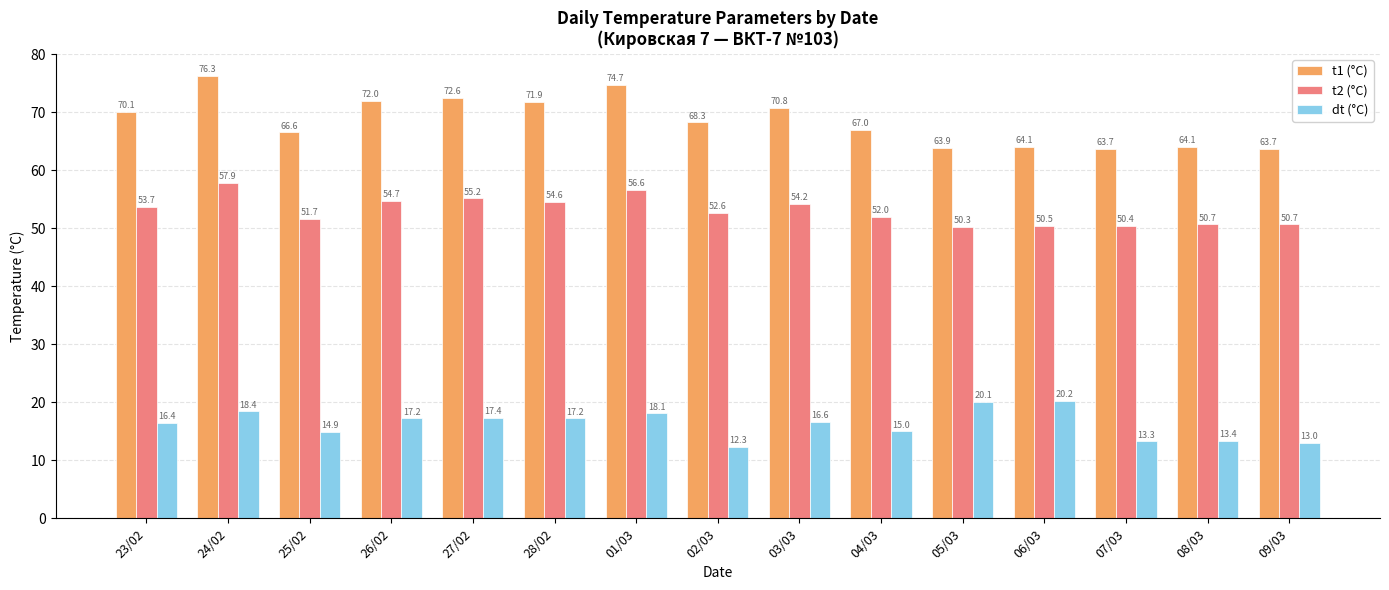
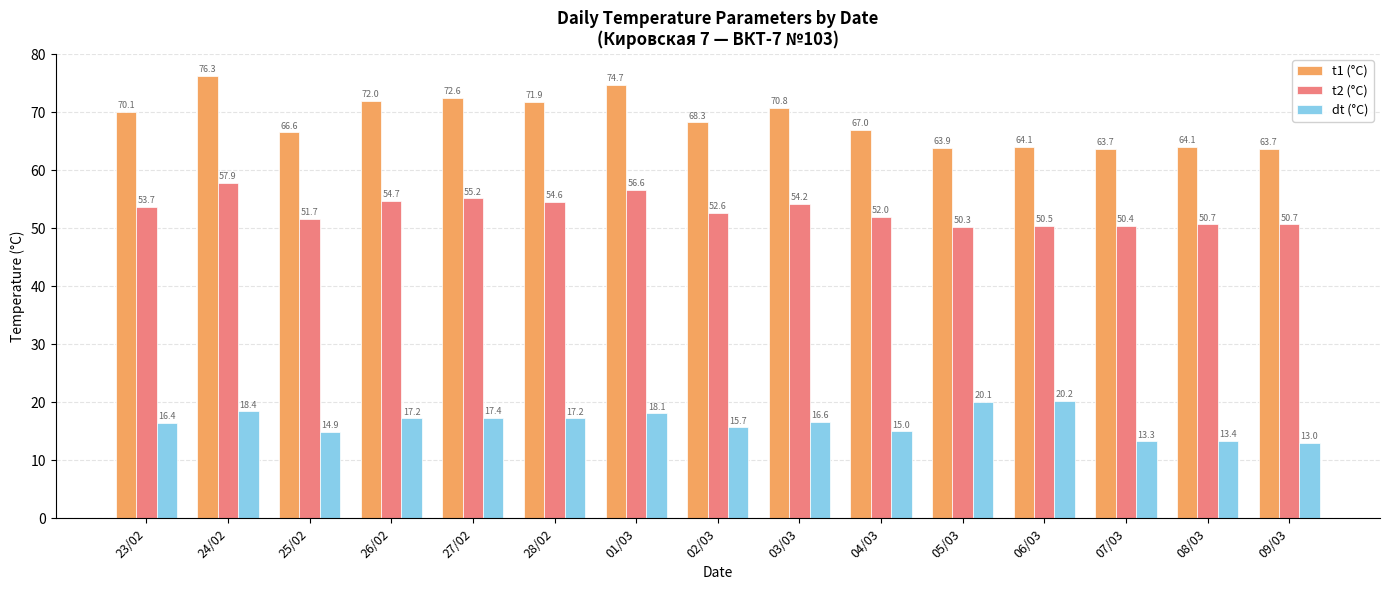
dt (°C), 02/03: 12.3 -> 15.7
